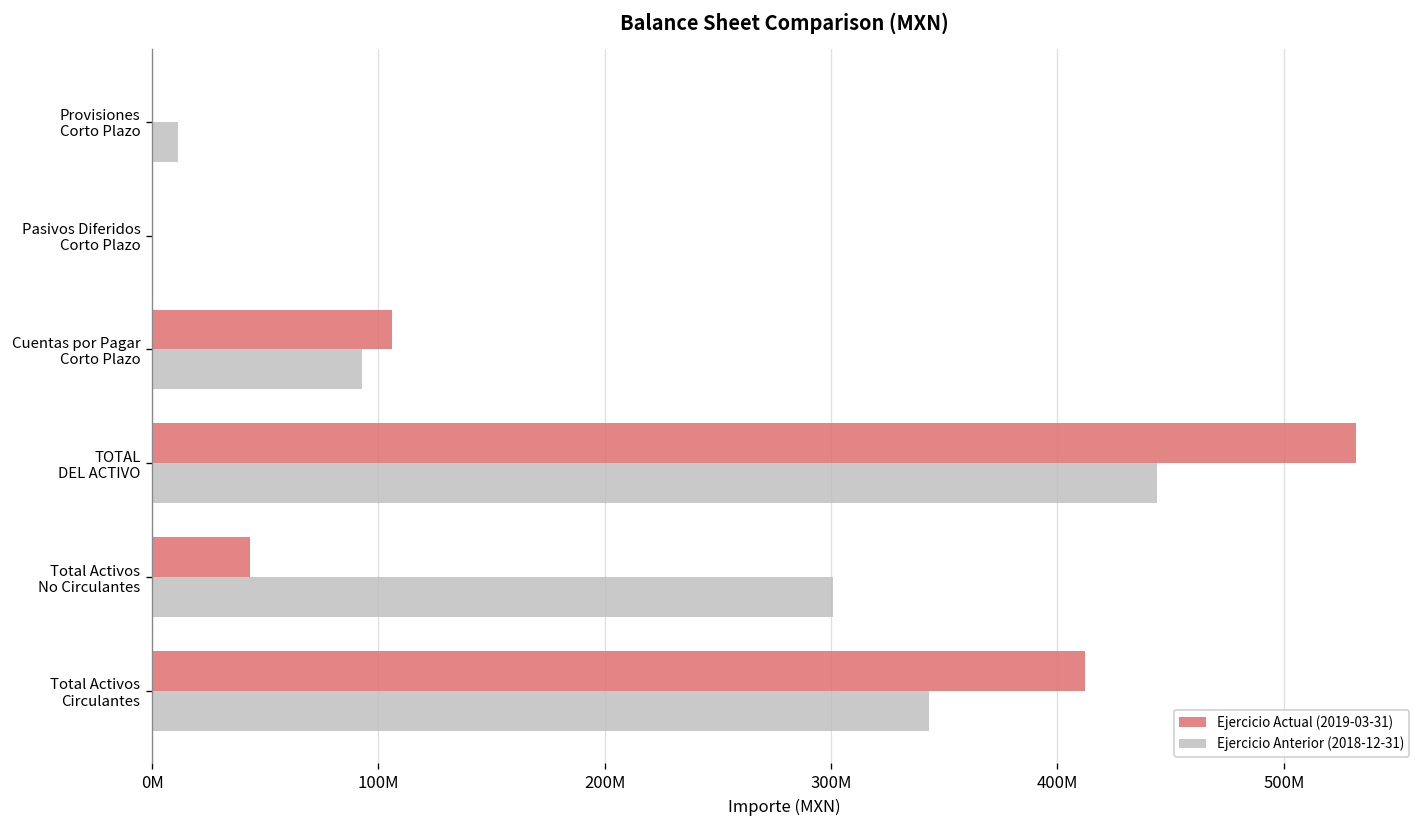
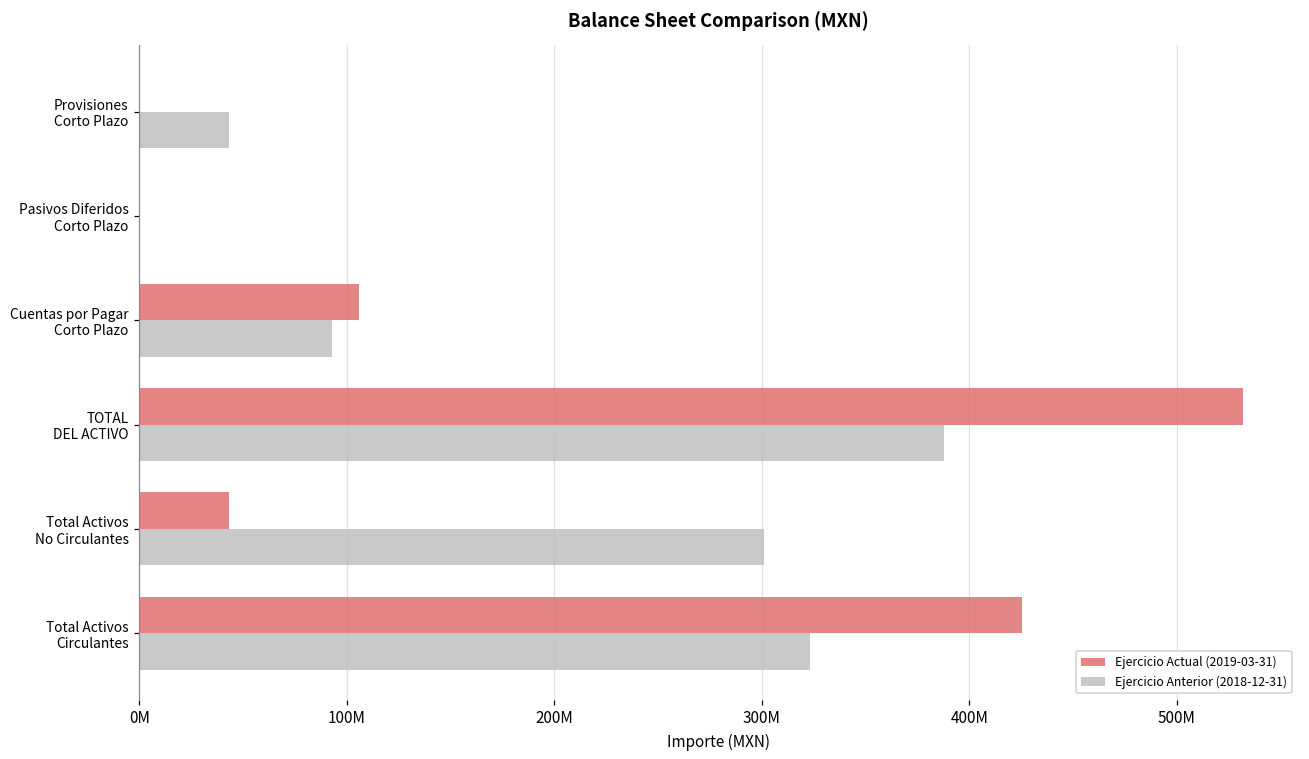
Ejercicio Anterior (2018-12-31), Provisiones Corto Plazo: 11000000 -> 43000000
Ejercicio Anterior (2018-12-31), TOTAL DEL ACTIVO: 444000000 -> 388000000
Ejercicio Actual (2019-03-31), Total Activos Circulantes: 412000000 -> 426000000
Ejercicio Anterior (2018-12-31), Total Activos Circulantes: 343000000 -> 323000000
